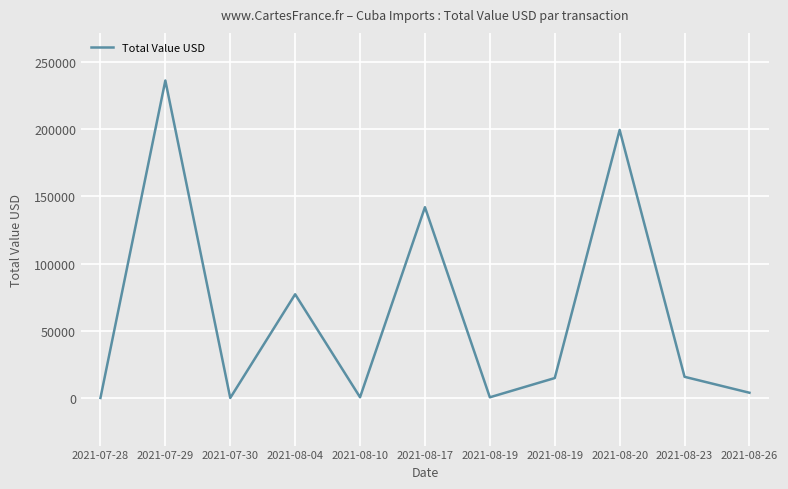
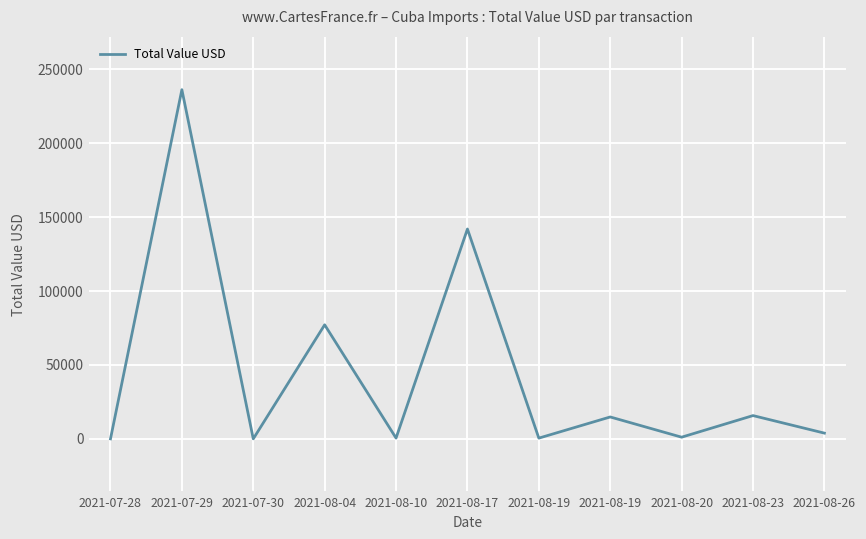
2021-08-20: 199000 -> 1000
